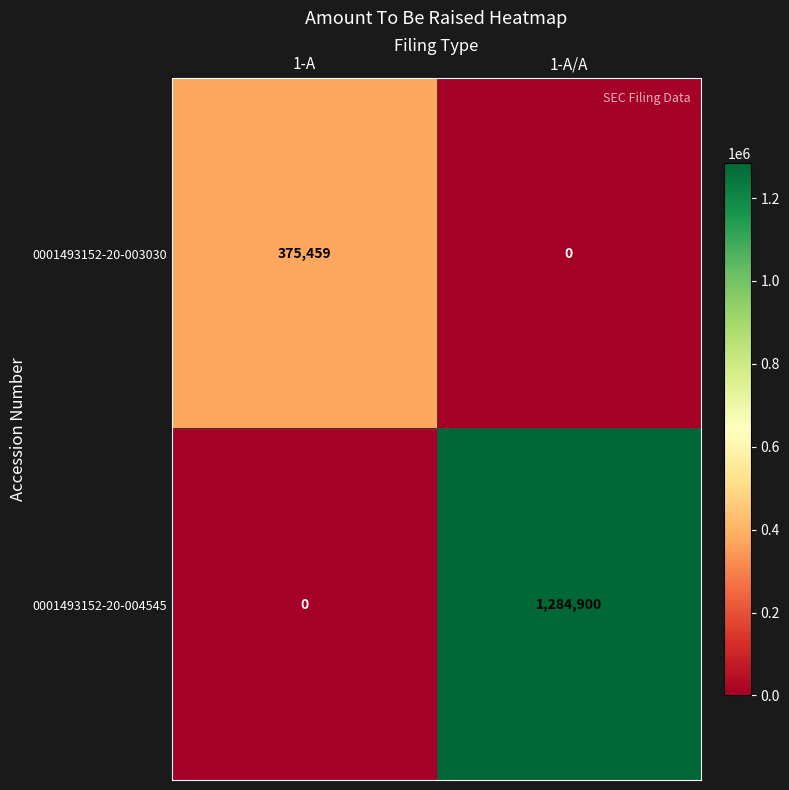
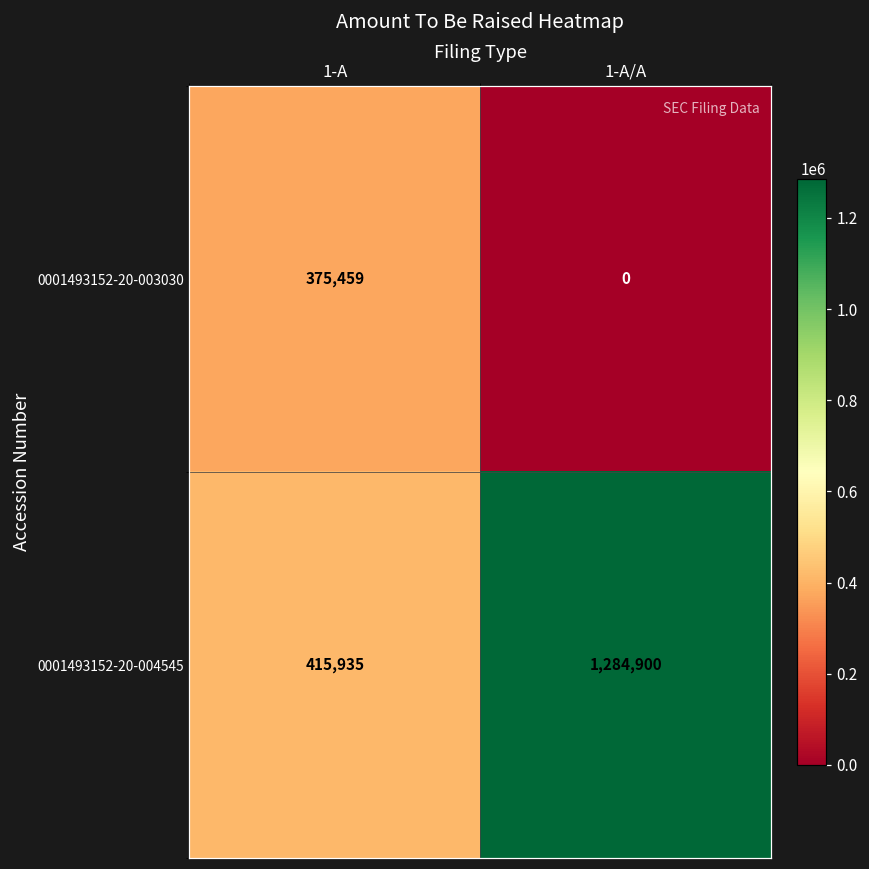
0001493152-20-004545, 1-A: 0 -> 415,935
